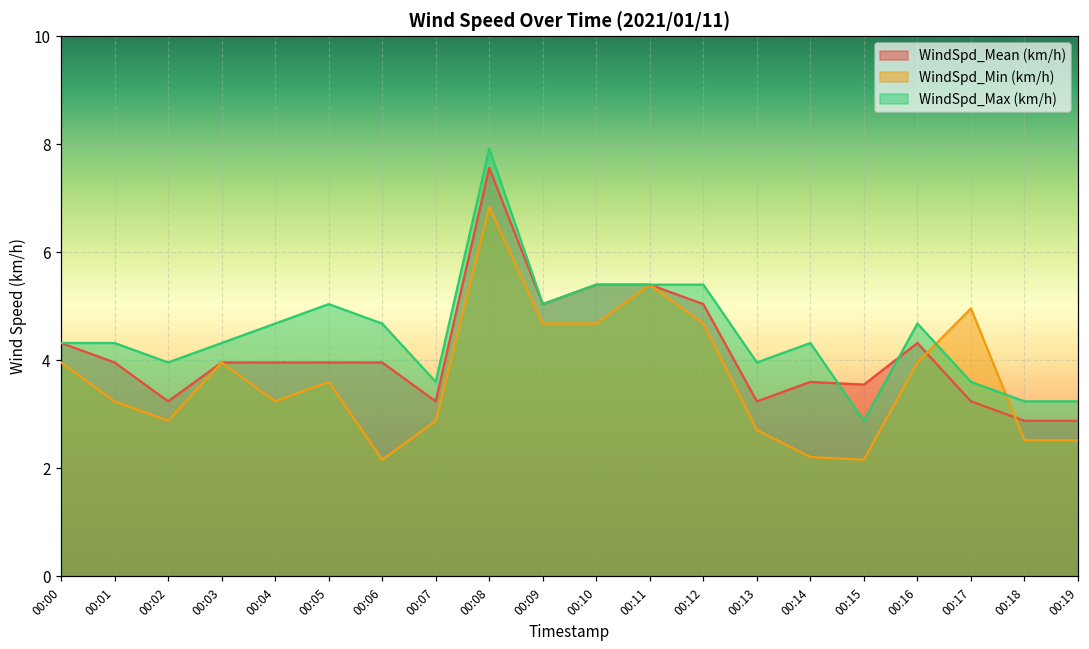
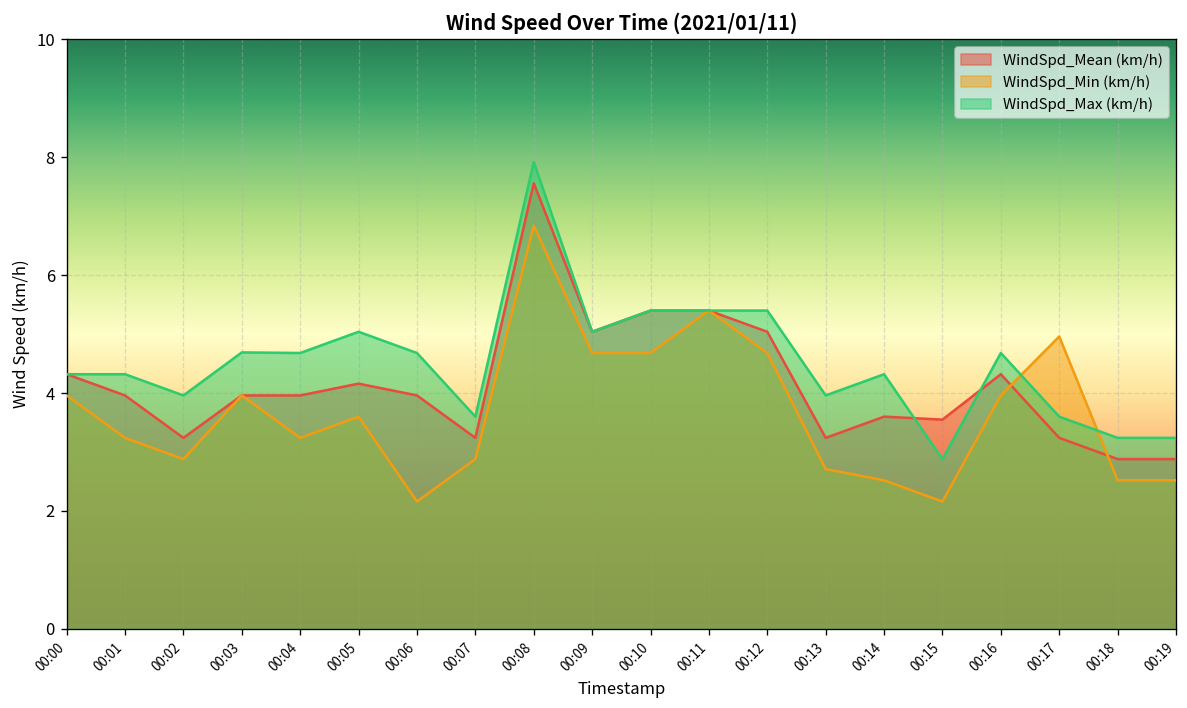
WindSpd_Max (km/h), 00:03: 4.3 -> 4.7
WindSpd_Mean (km/h), 00:05: 4.0 -> 4.2
WindSpd_Min (km/h), 00:14: 2.2 -> 2.5
